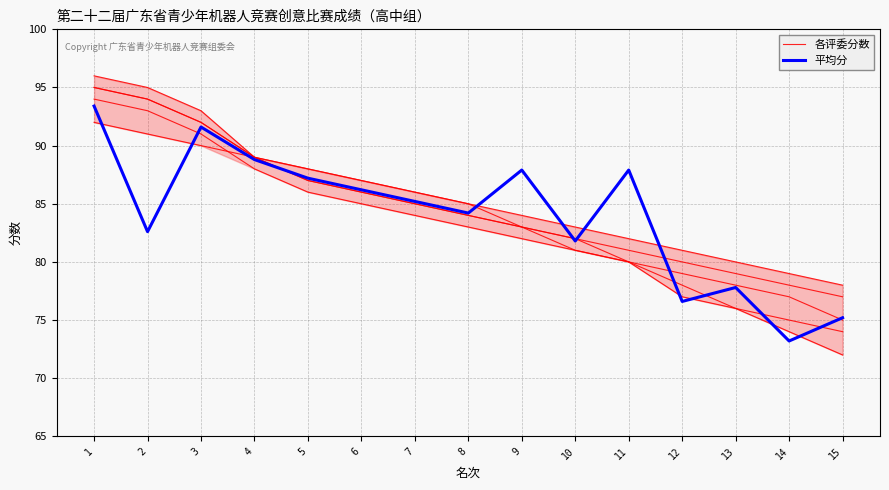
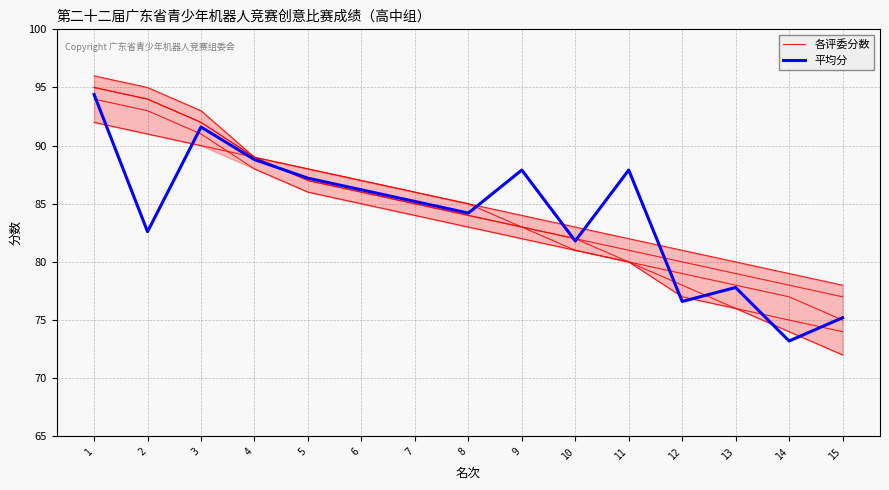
平均分, 1: 93.4 -> 94.4
